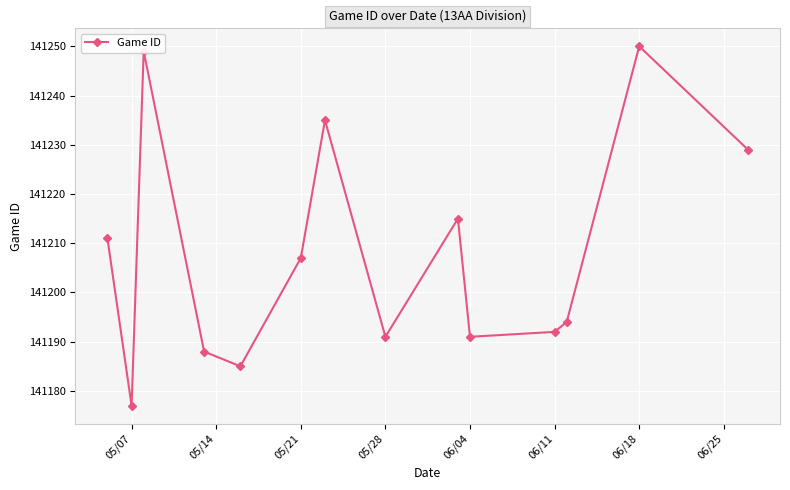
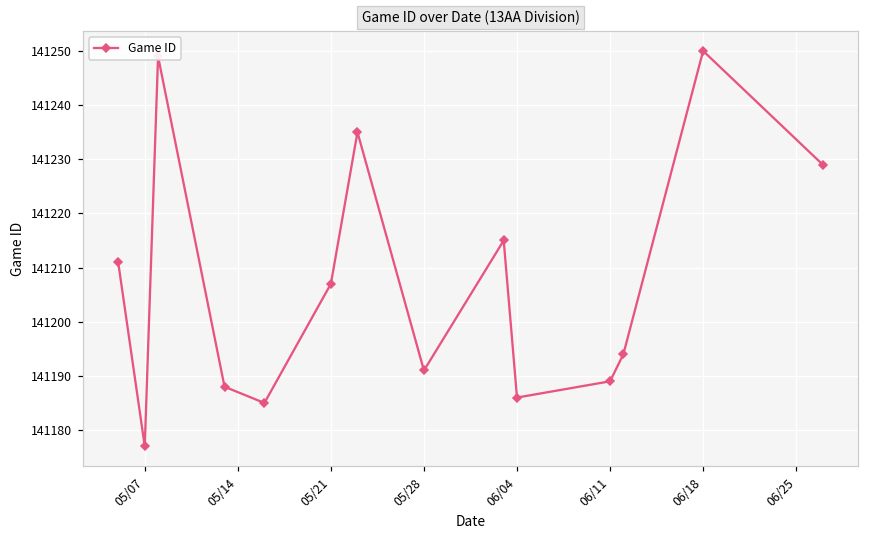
06/04: 141191 -> 141186
06/11: 141192 -> 141189
